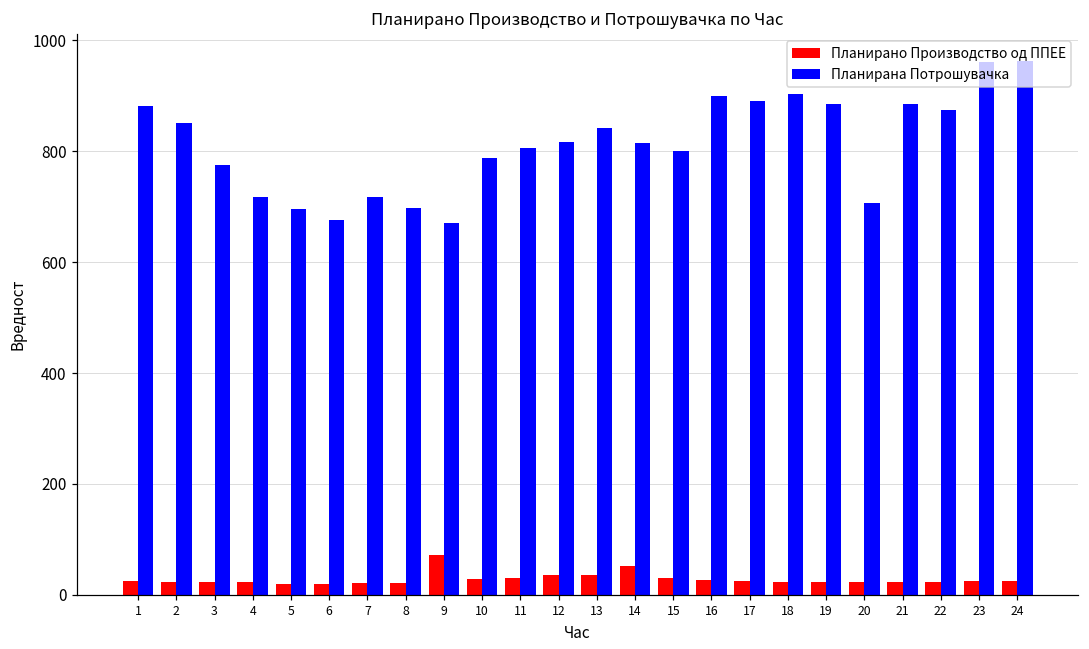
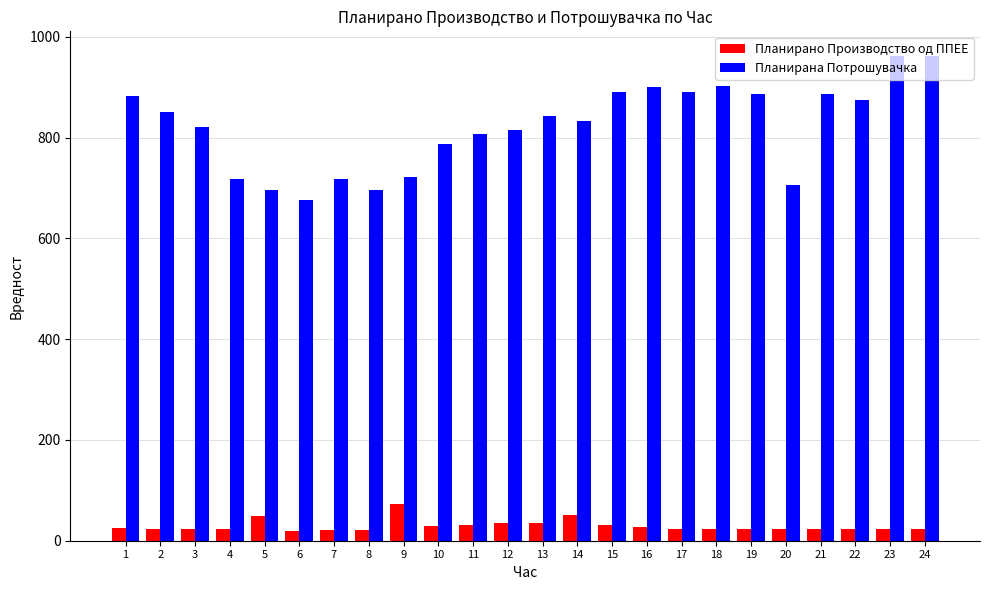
Планирана Потрошувачка, 3: 780 -> 820
Планирано Производство од ППЕЕ, 5: 20 -> 50
Планирана Потрошувачка, 9: 670 -> 720
Планирана Потрошувачка, 14: 810 -> 830
Планирана Потрошувачка, 15: 800 -> 890
